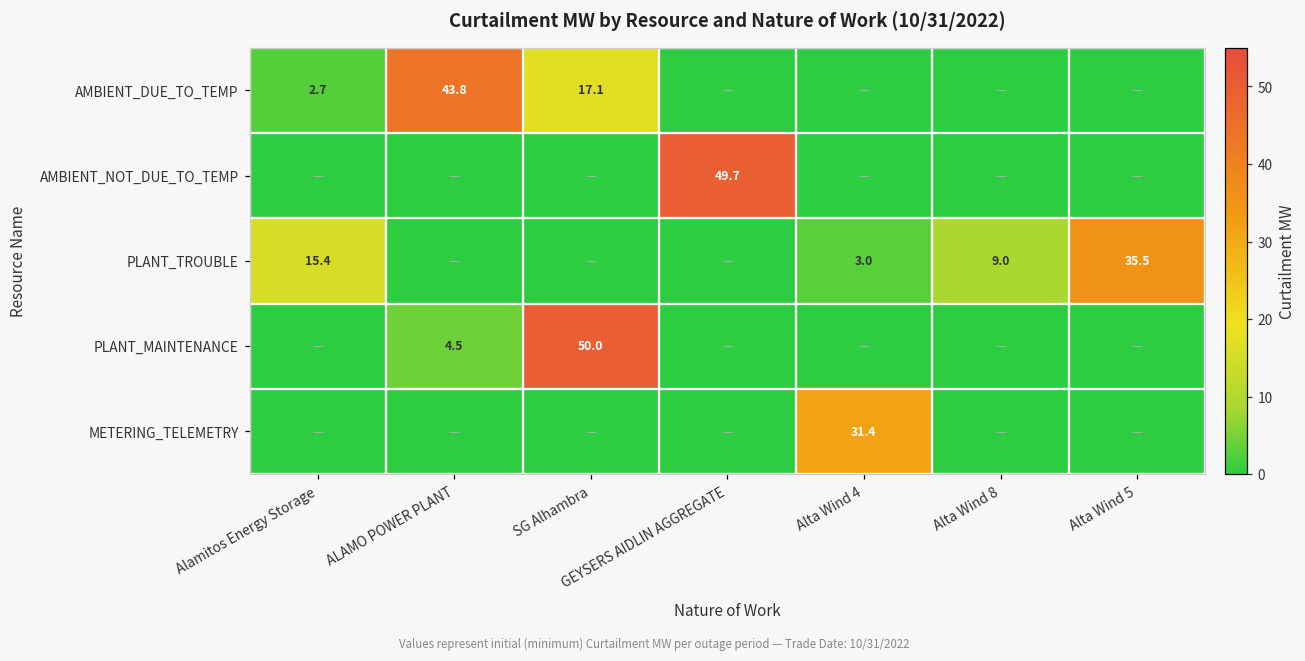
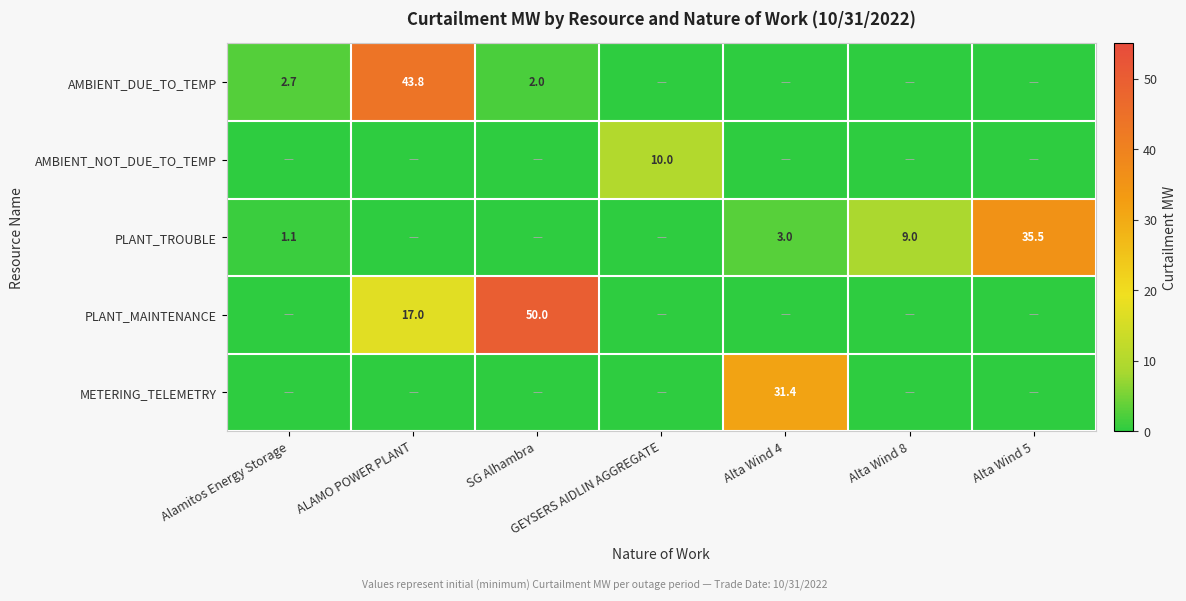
AMBIENT_DUE_TO_TEMP, SG Alhambra: 17.1 -> 2.0
AMBIENT_NOT_DUE_TO_TEMP, GEYSERS AIDLIN AGGREGATE: 49.7 -> 10.0
PLANT_TROUBLE, Alamitos Energy Storage: 15.4 -> 1.1
PLANT_MAINTENANCE, ALAMO POWER PLANT: 4.5 -> 17.0
